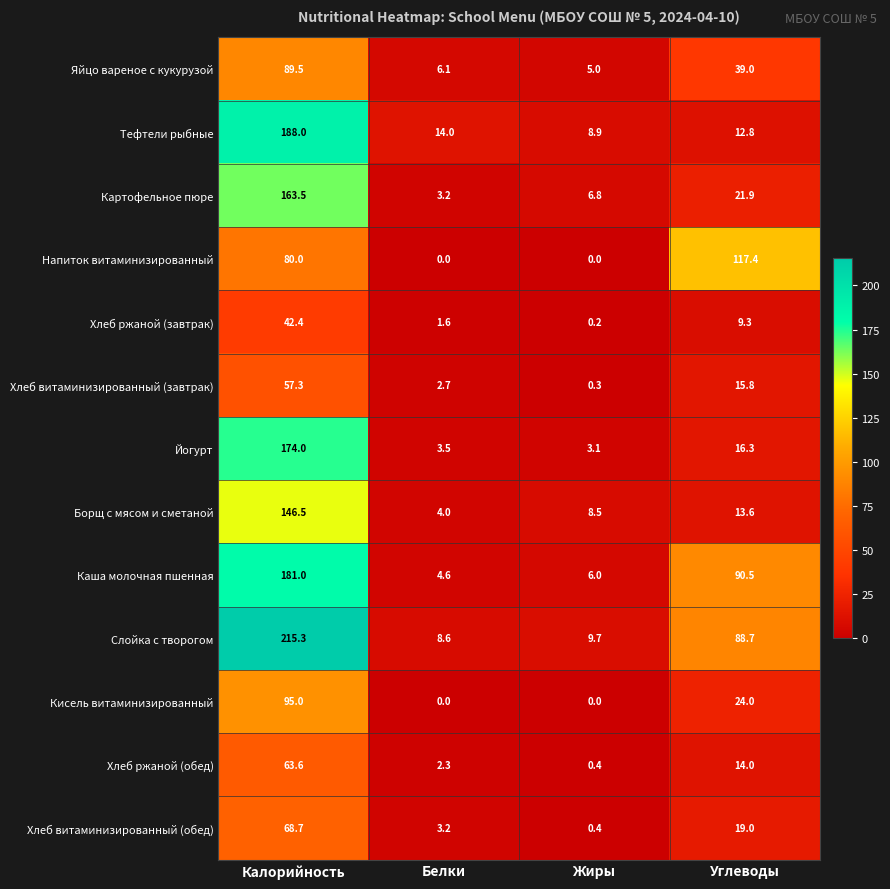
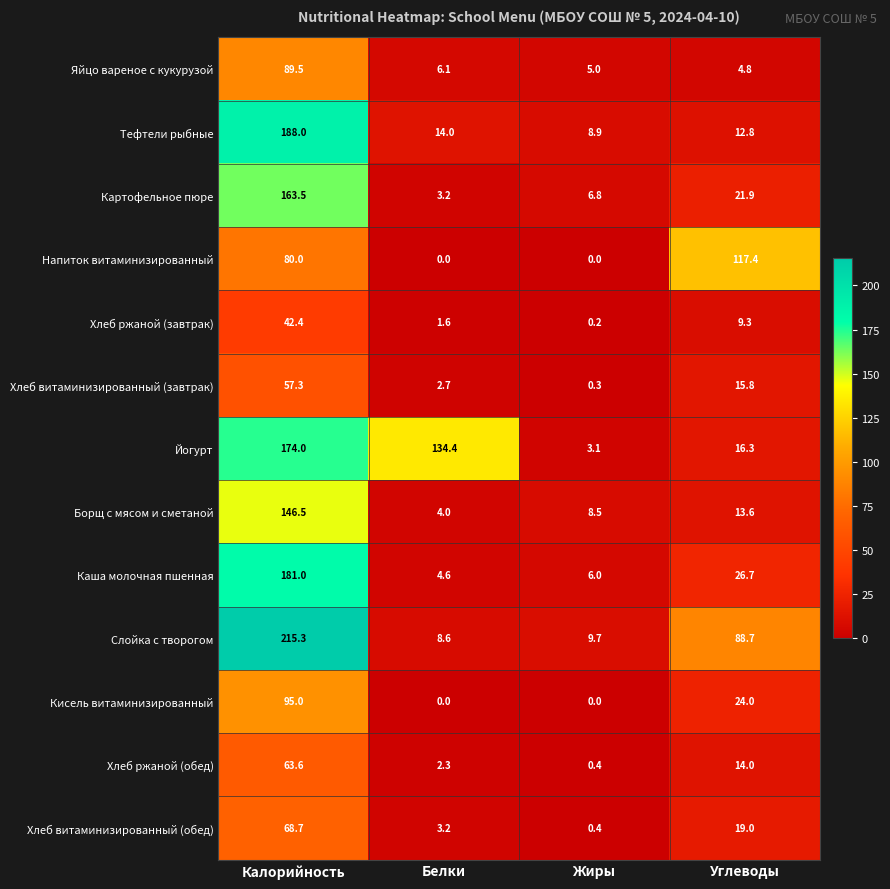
Яйцо вареное с кукурузой, Углеводы: 39.0 -> 4.8
Йогурт, Белки: 3.5 -> 134.4
Каша молочная пшенная, Углеводы: 90.5 -> 26.7
